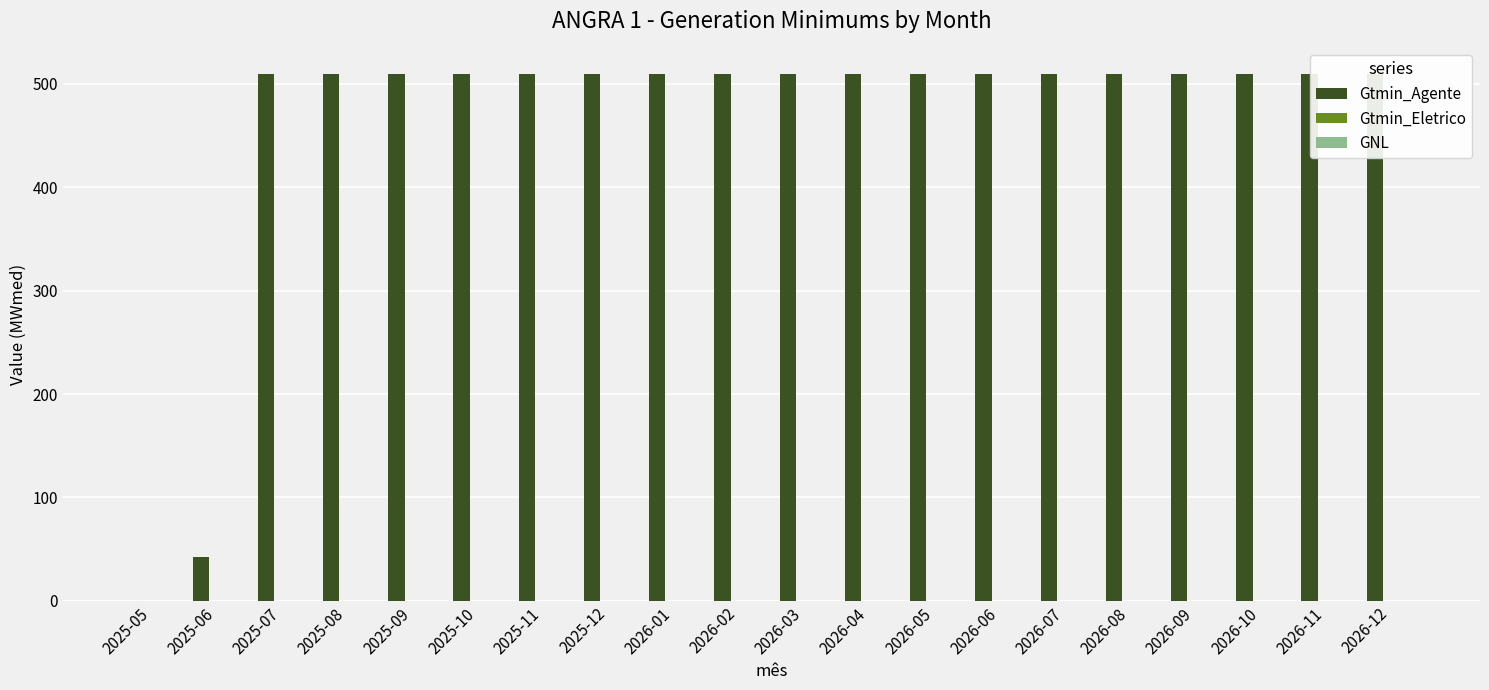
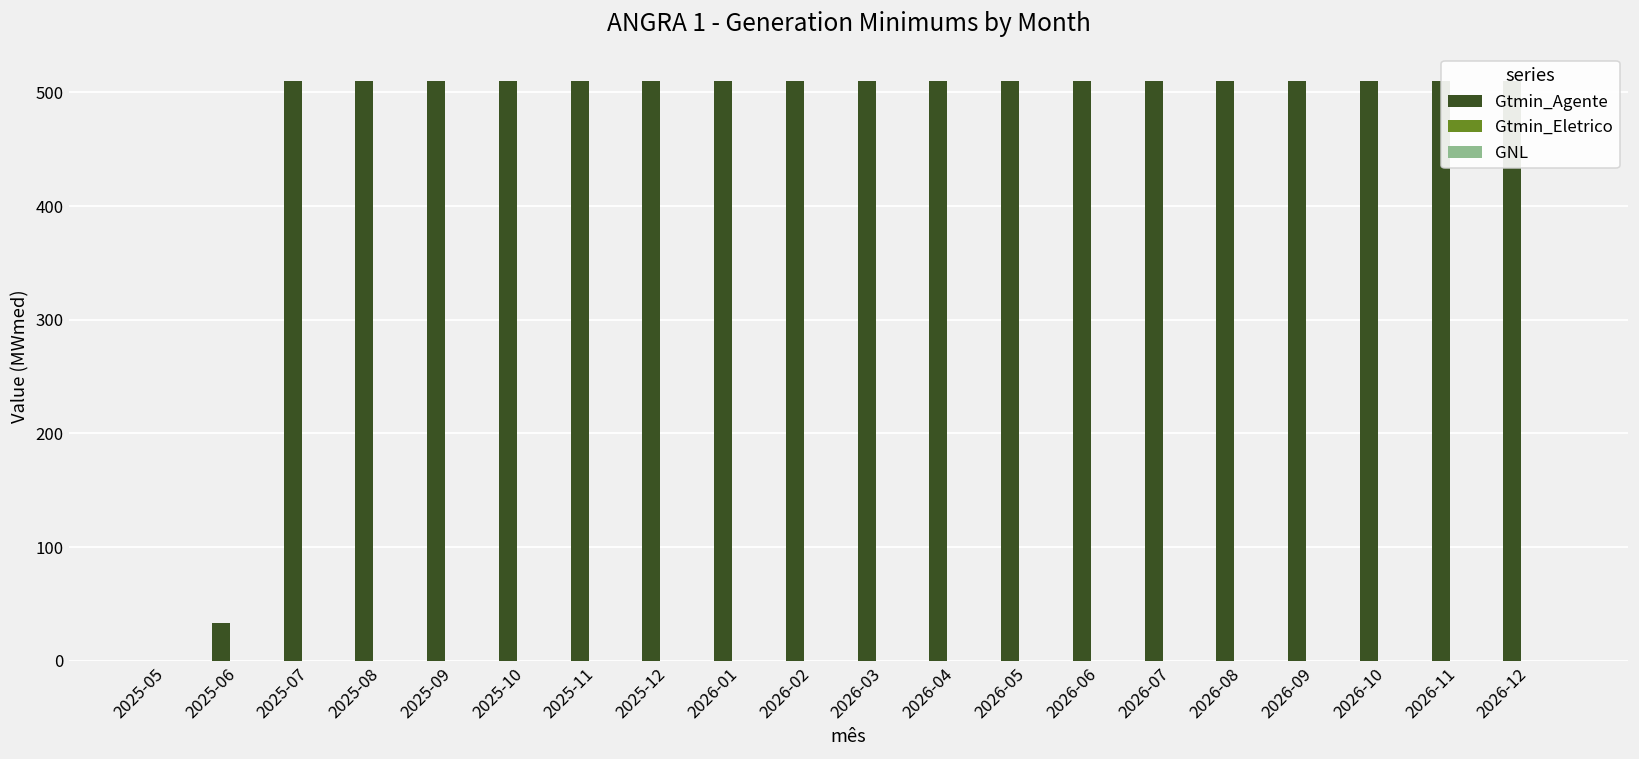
Gtmin_Agente, 2025-06: 43 -> 33
